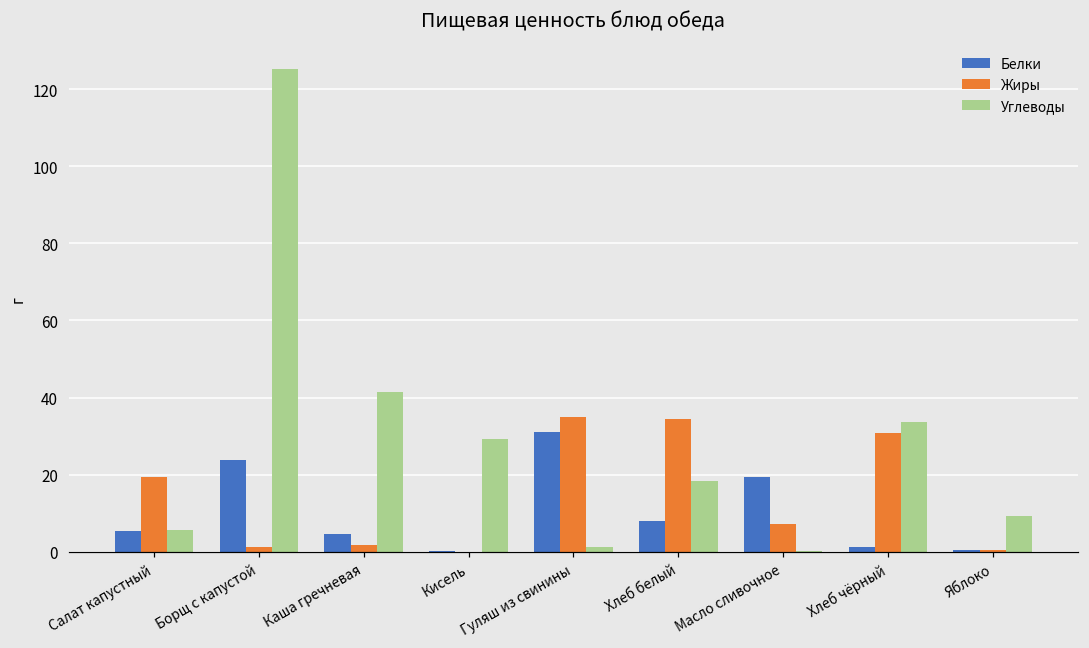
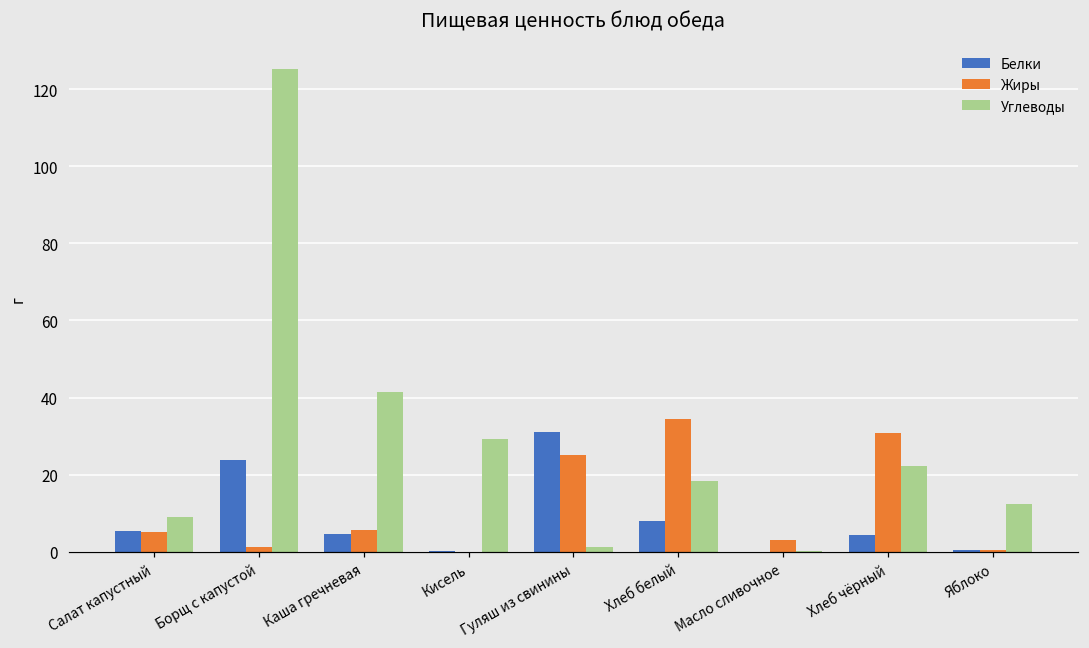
Жиры, Салат капустный: 19 -> 5
Углеводы, Салат капустный: 6 -> 9
Жиры, Каша гречневая: 2 -> 6
Жиры, Гуляш из свинины: 35 -> 25
Белки, Масло сливочное: 19 -> 0
Жиры, Масло сливочное: 7 -> 3
Белки, Хлеб чёрный: 1 -> 4
Углеводы, Хлеб чёрный: 34 -> 22
Углеводы, Яблоко: 9 -> 12
